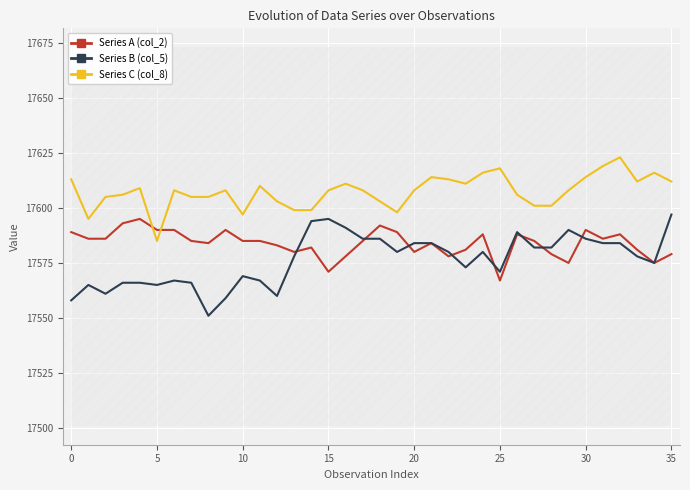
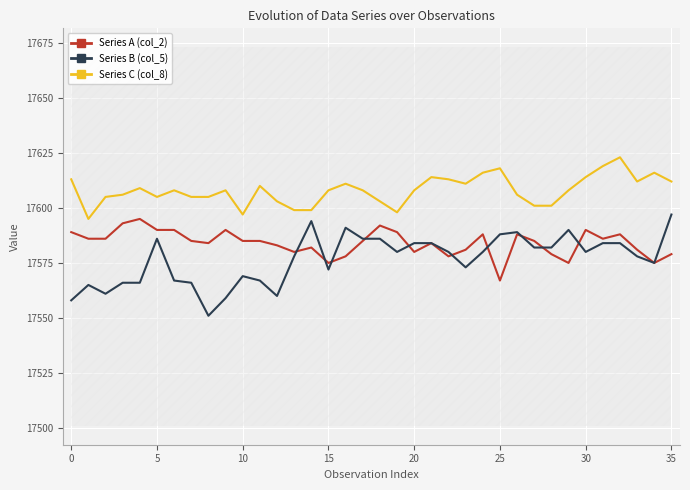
Series B (col_5), 5: 17565 -> 17586
Series C (col_8), 5: 17585 -> 17605
Series A (col_2), 15: 17571 -> 17575
Series B (col_5), 15: 17595 -> 17572
Series B (col_5), 25: 17571 -> 17588
Series B (col_5), 30: 17586 -> 17580
